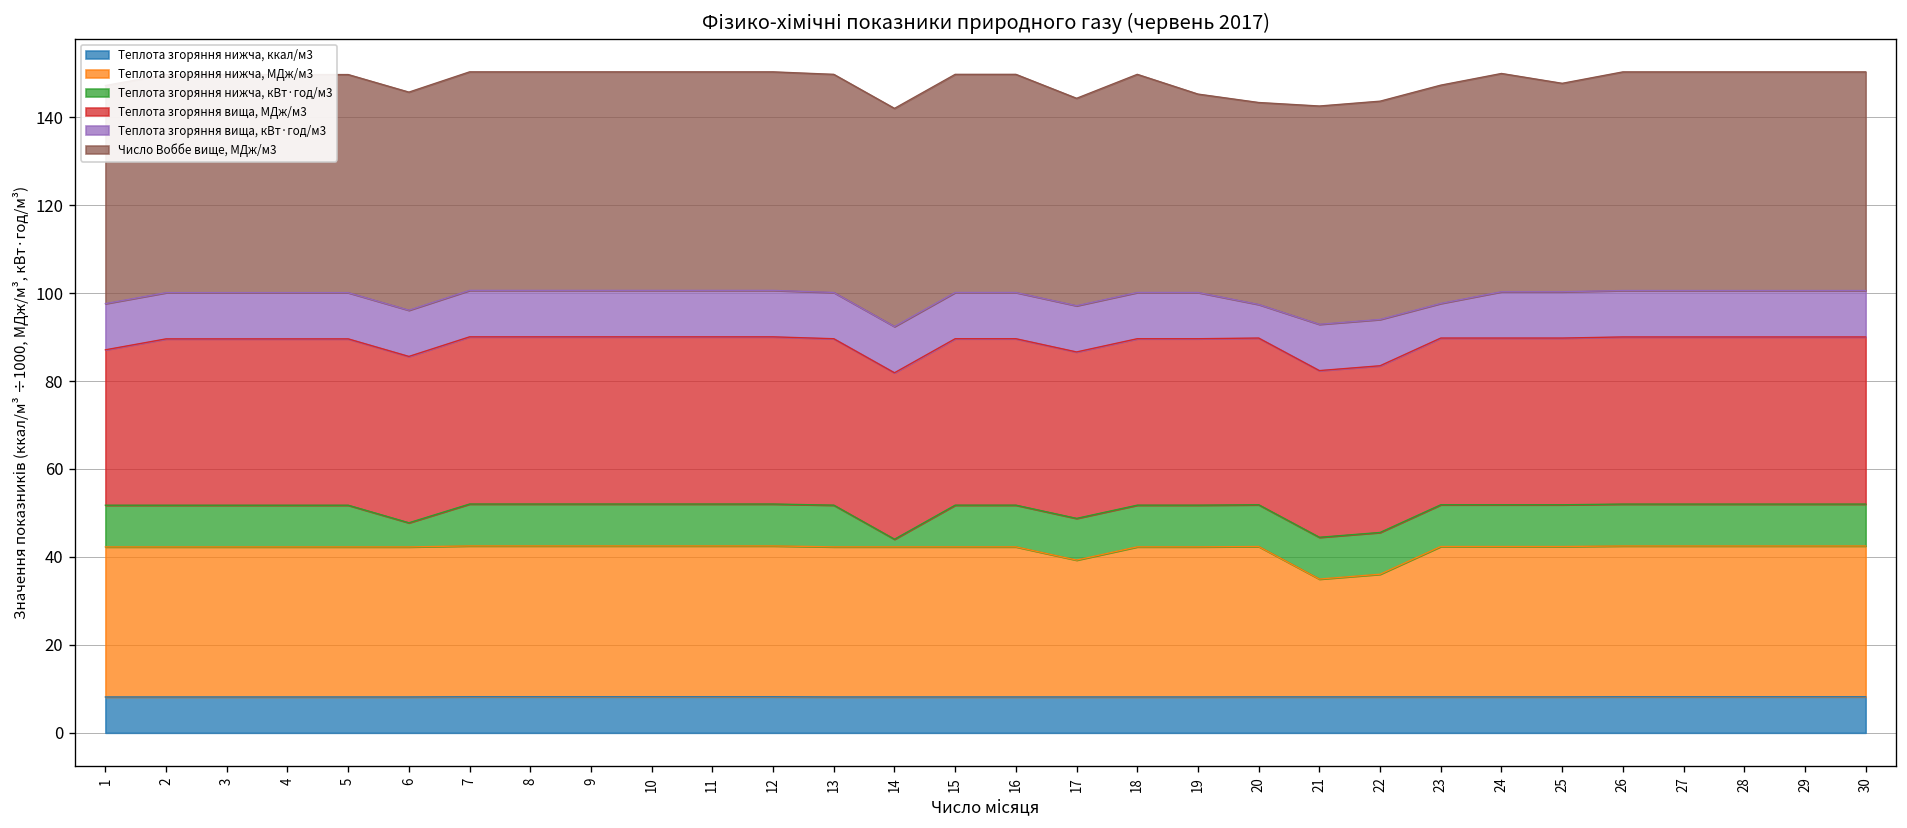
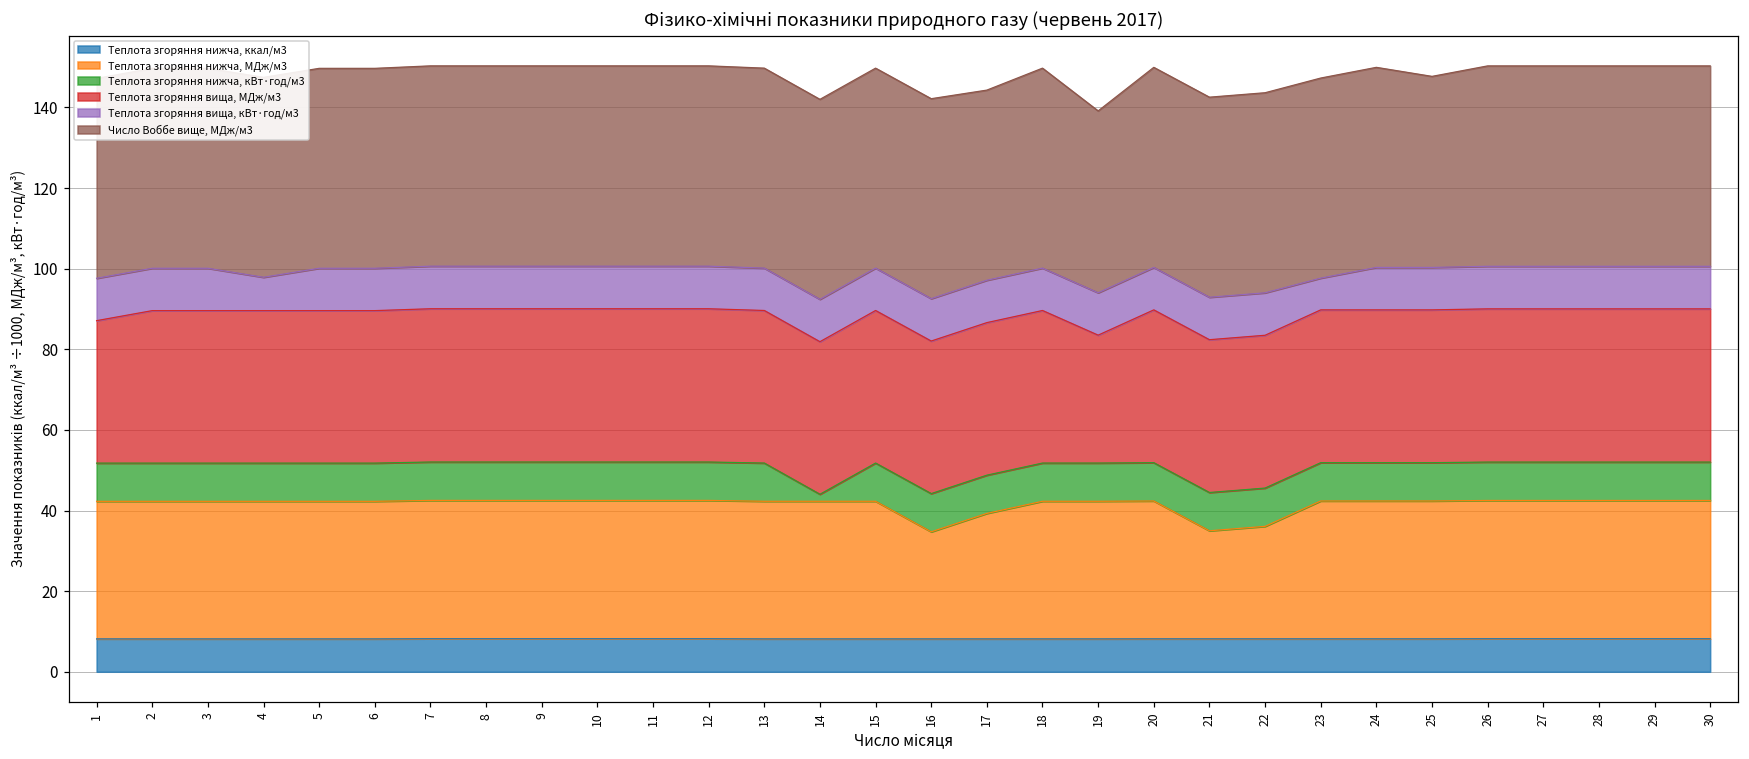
Теплота згоряння вища, кВт·год/м3, 4: 11 -> 8
Теплота згоряння нижча, кВт·год/м3, 6: 5 -> 9
Теплота згоряння нижча, МДж/м3, 16: 34 -> 27
Теплота згоряння вища, МДж/м3, 19: 38 -> 32
Теплота згоряння вища, кВт·год/м3, 20: 8 -> 11
Число Воббе вище, МДж/м3, 20: 46 -> 50
